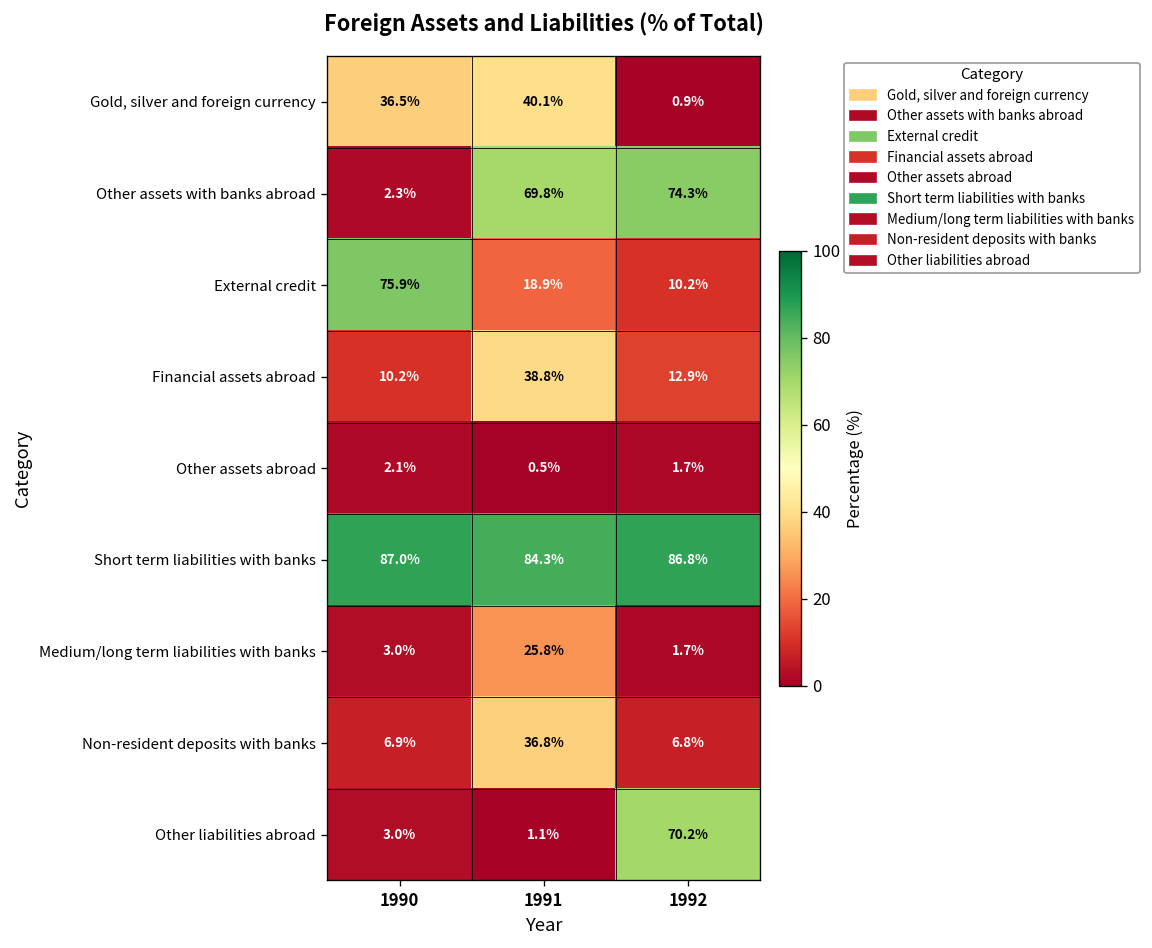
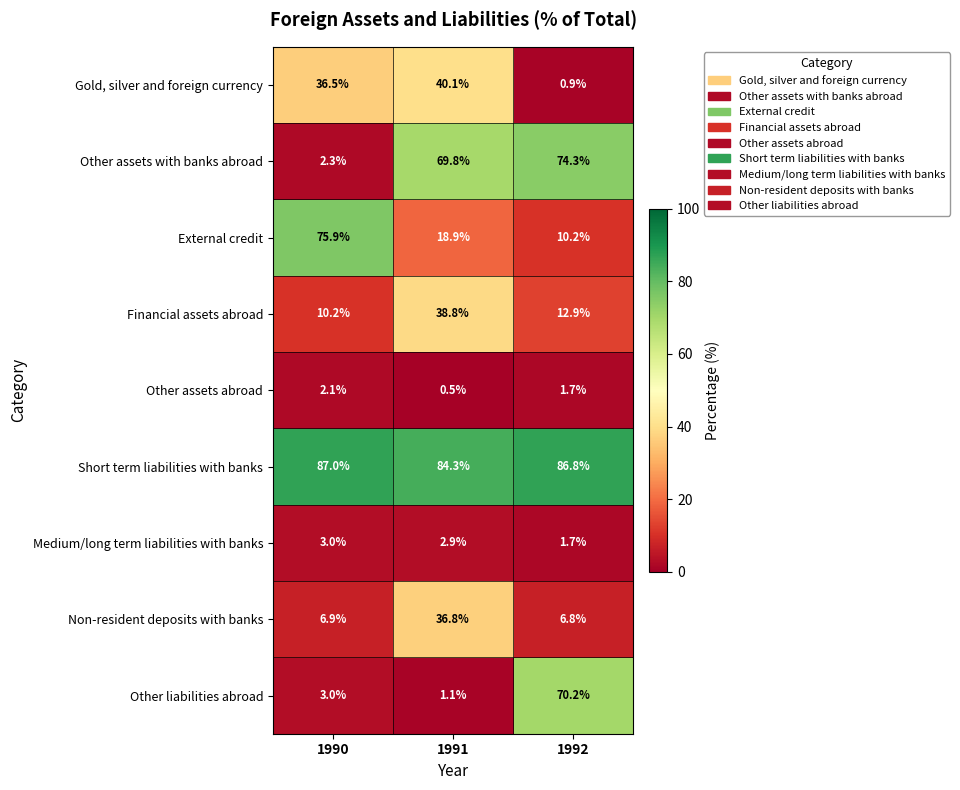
Medium/long term liabilities with banks, 1991: 25.8% -> 2.9%
